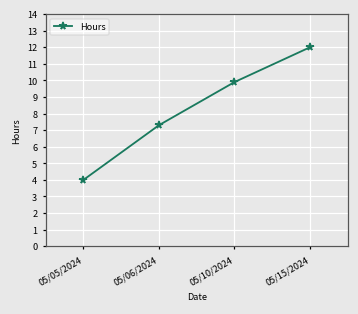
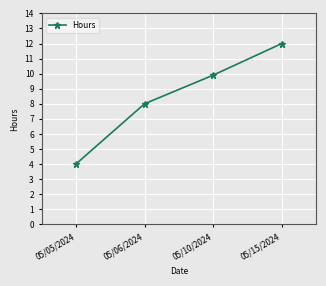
05/06/2024: 7.3 -> 8.0
